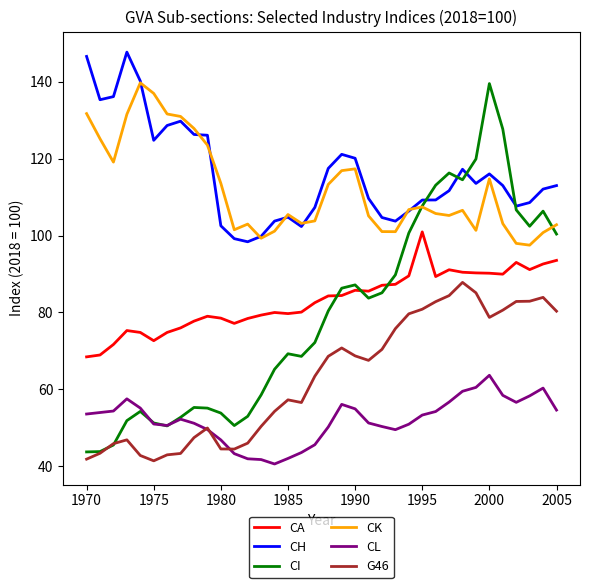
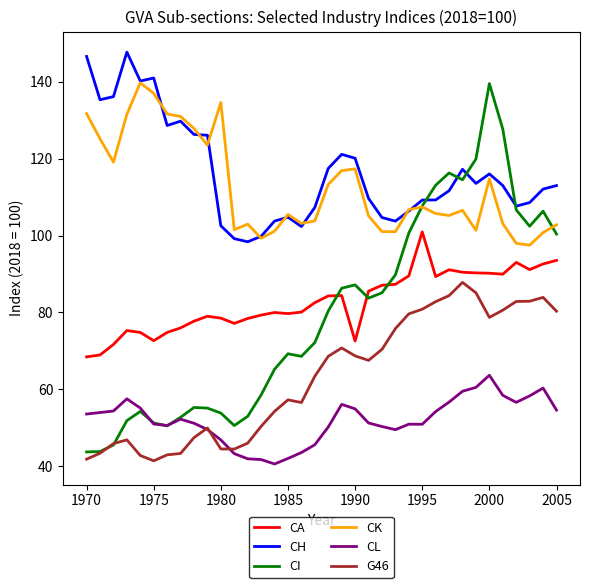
CH, 1975: 125 -> 141
CK, 1980: 114 -> 135
CA, 1990: 86 -> 73
CL, 1995: 53 -> 51
